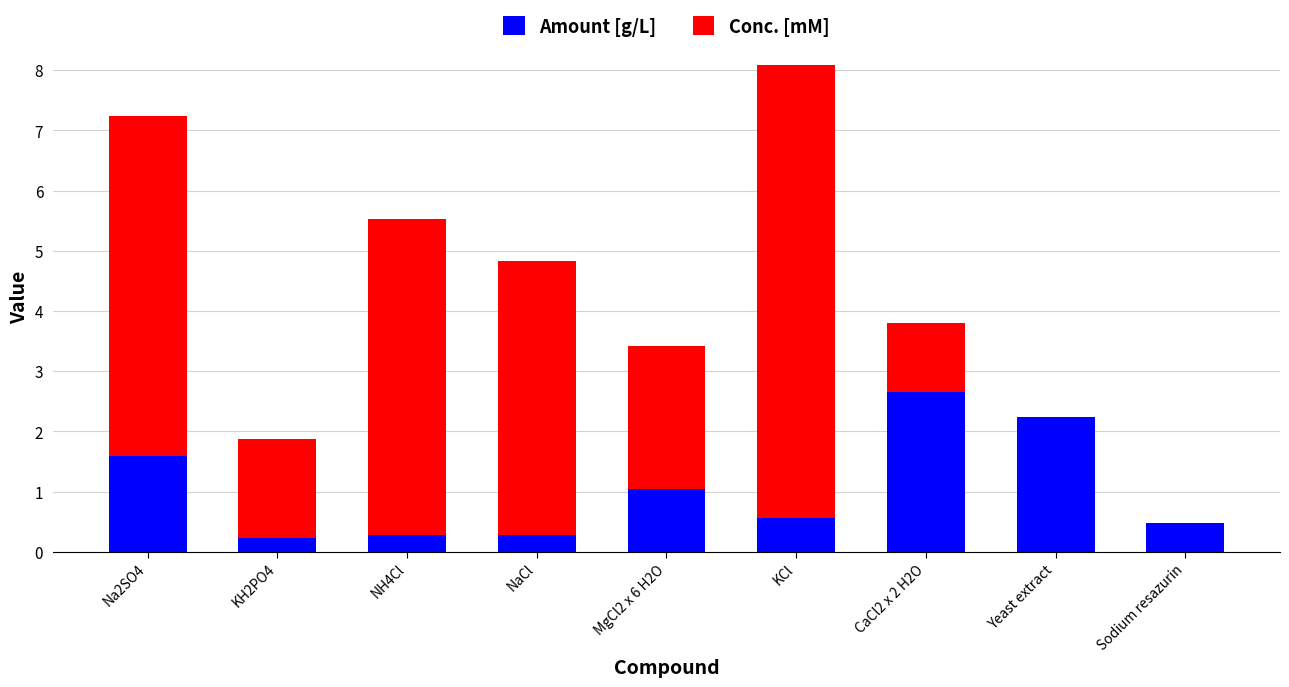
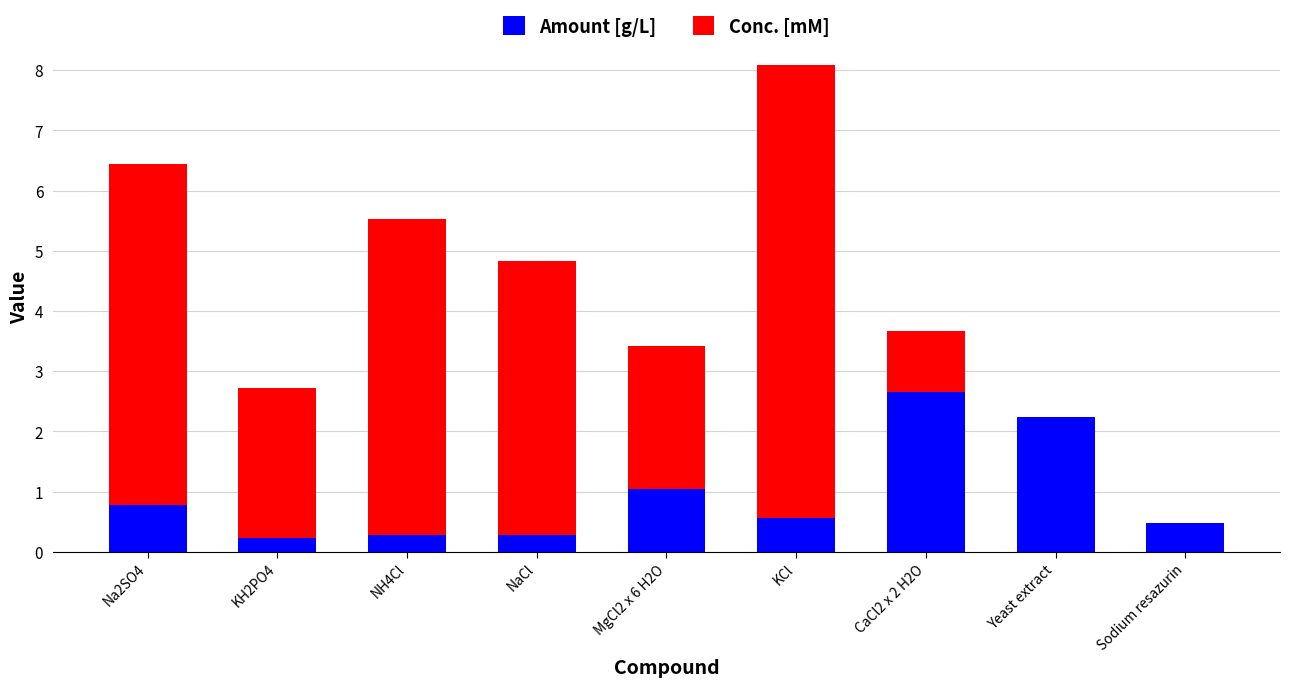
Amount [g/L], Na2SO4: 1.6 -> 0.8
Conc. [mM], KH2PO4: 1.6 -> 2.5
Conc. [mM], CaCl2 x 2 H2O: 1.1 -> 1.0
